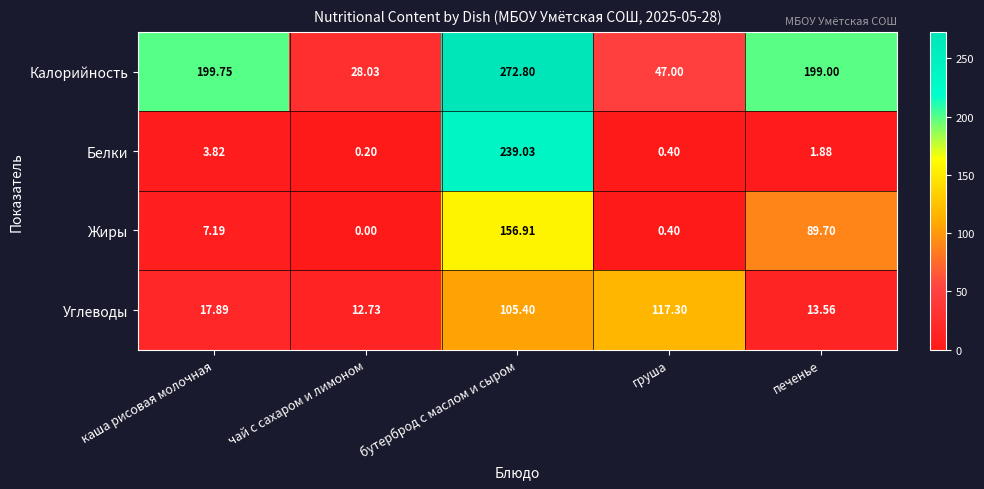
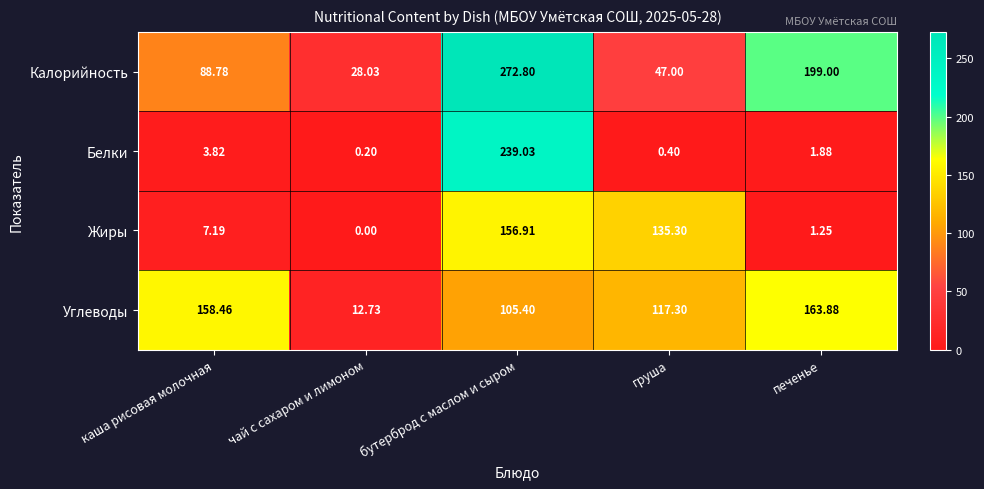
Калорийность, каша рисовая молочная: 199.75 -> 88.78
Жиры, груша: 0.40 -> 135.30
Жиры, печенье: 89.70 -> 1.25
Углеводы, каша рисовая молочная: 17.89 -> 158.46
Углеводы, печенье: 13.56 -> 163.88
